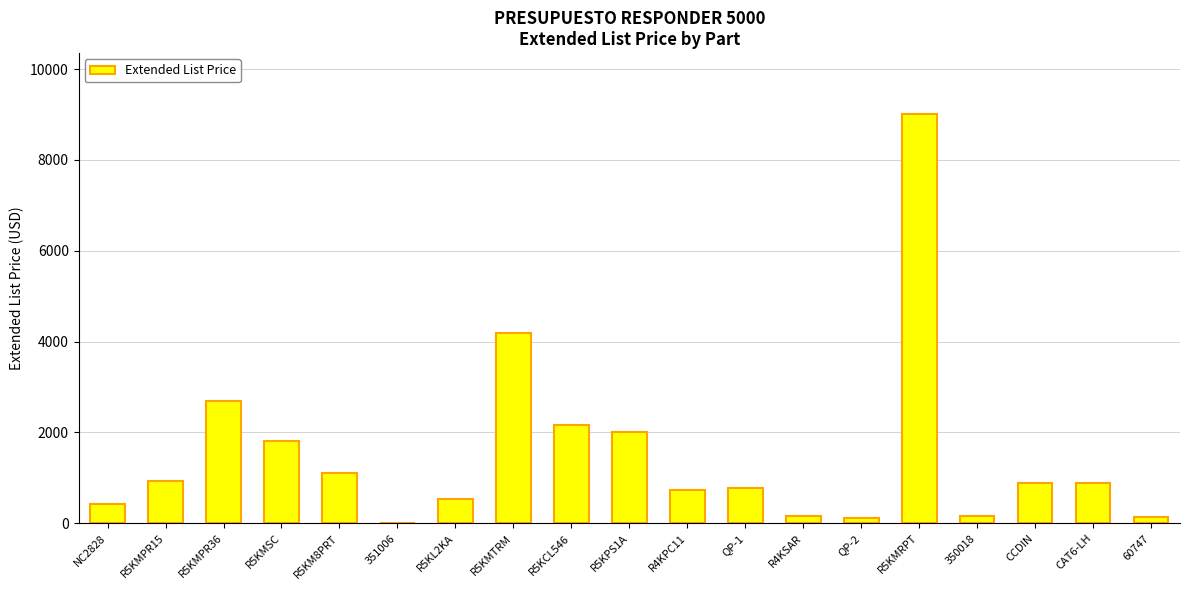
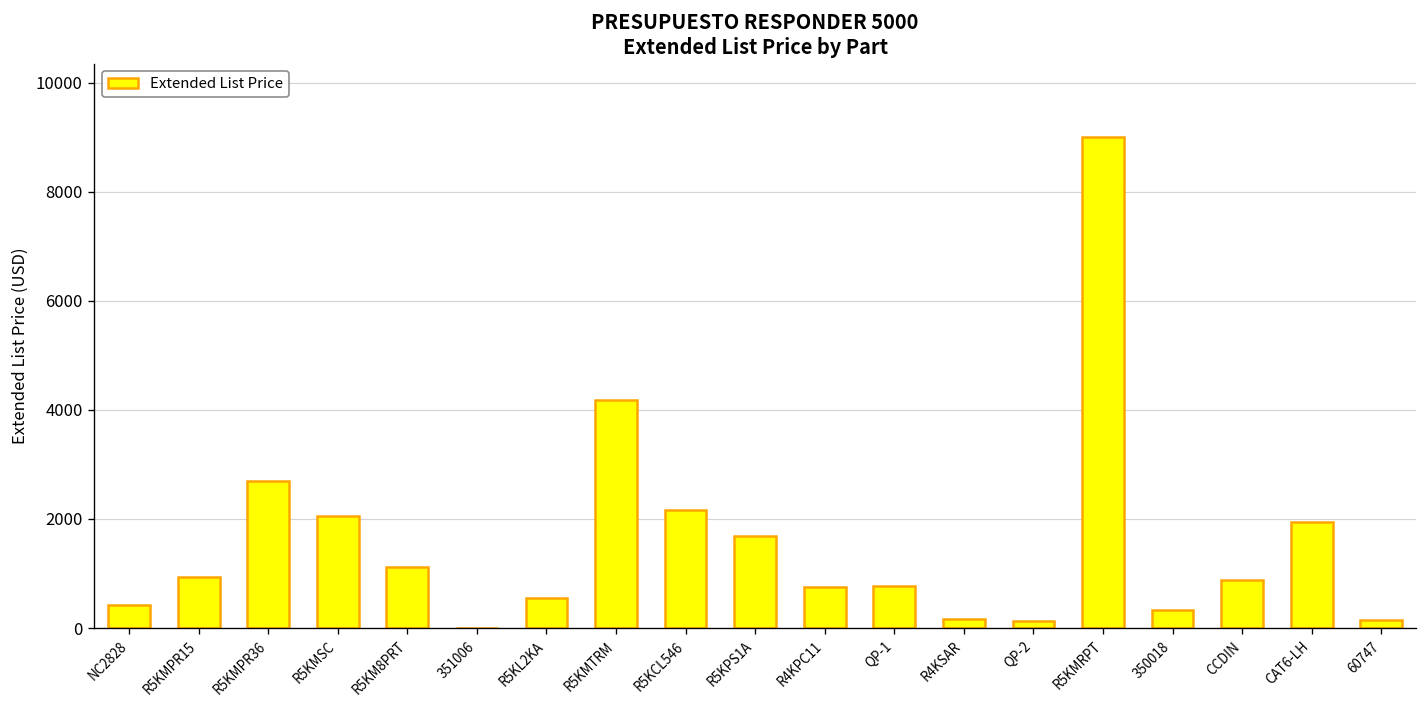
R5KMSC: 1800 -> 2100
R5KPS1A: 2000 -> 1700
350018: 200 -> 300
CAT6-LH: 900 -> 2000
